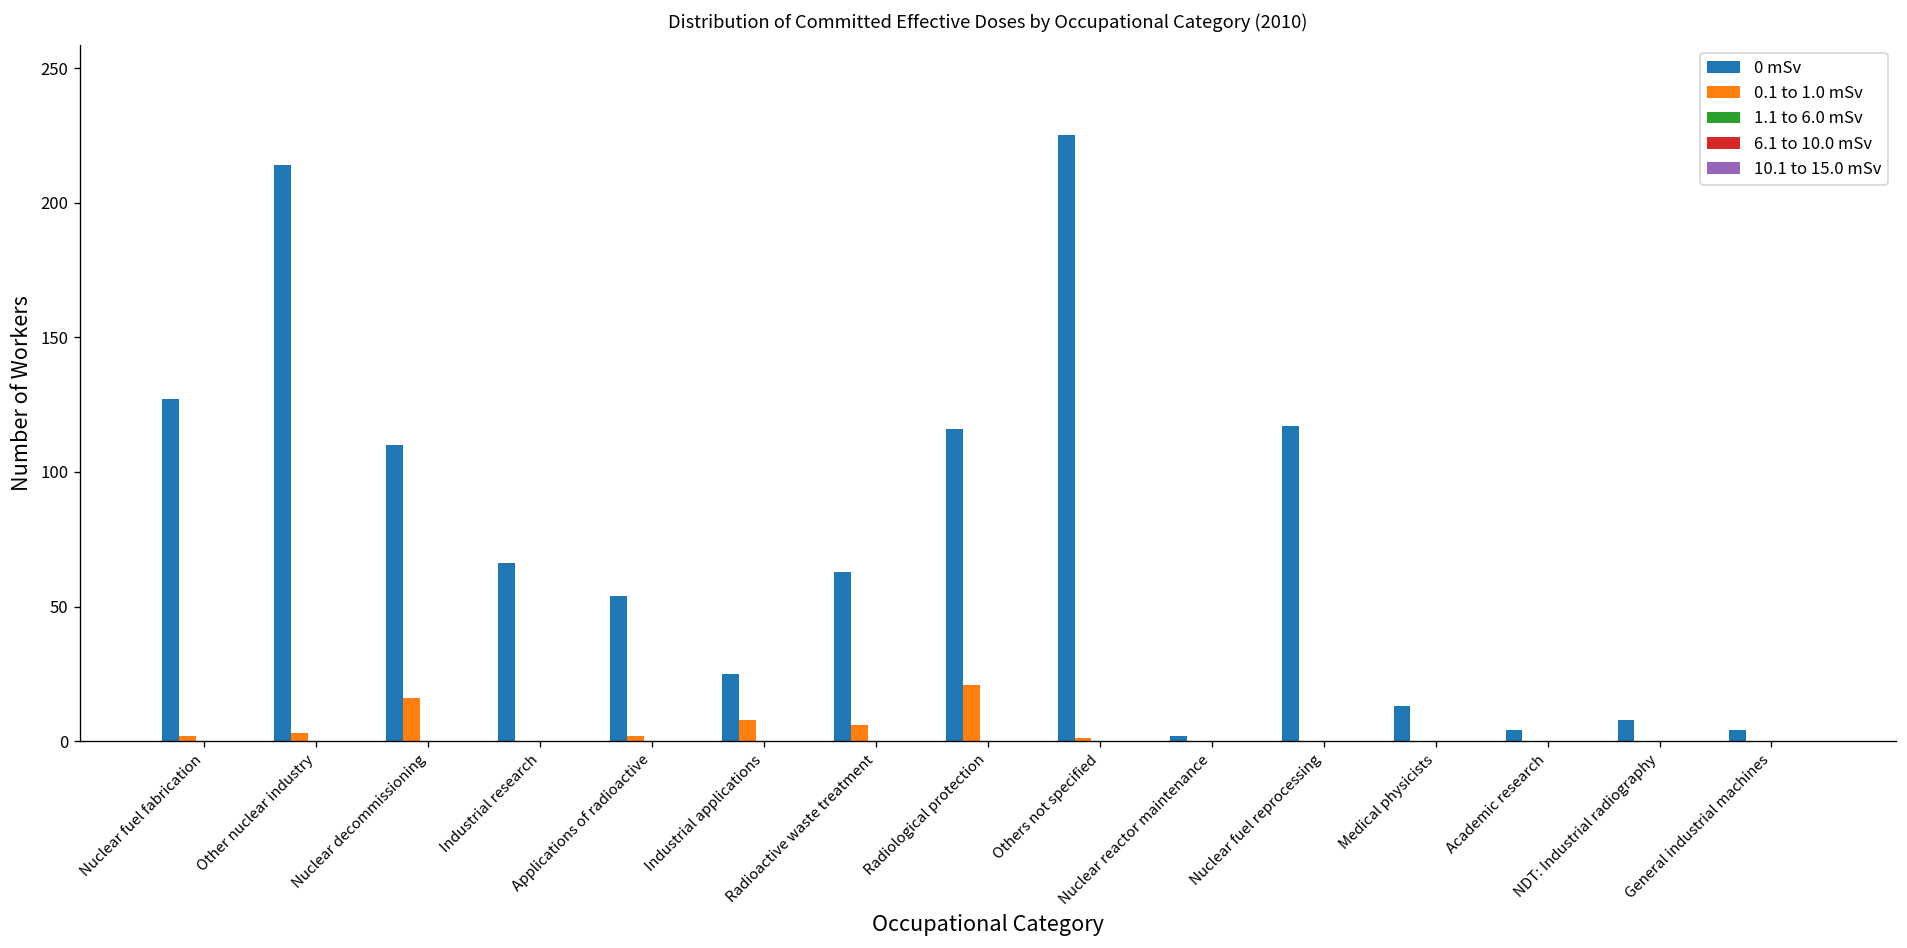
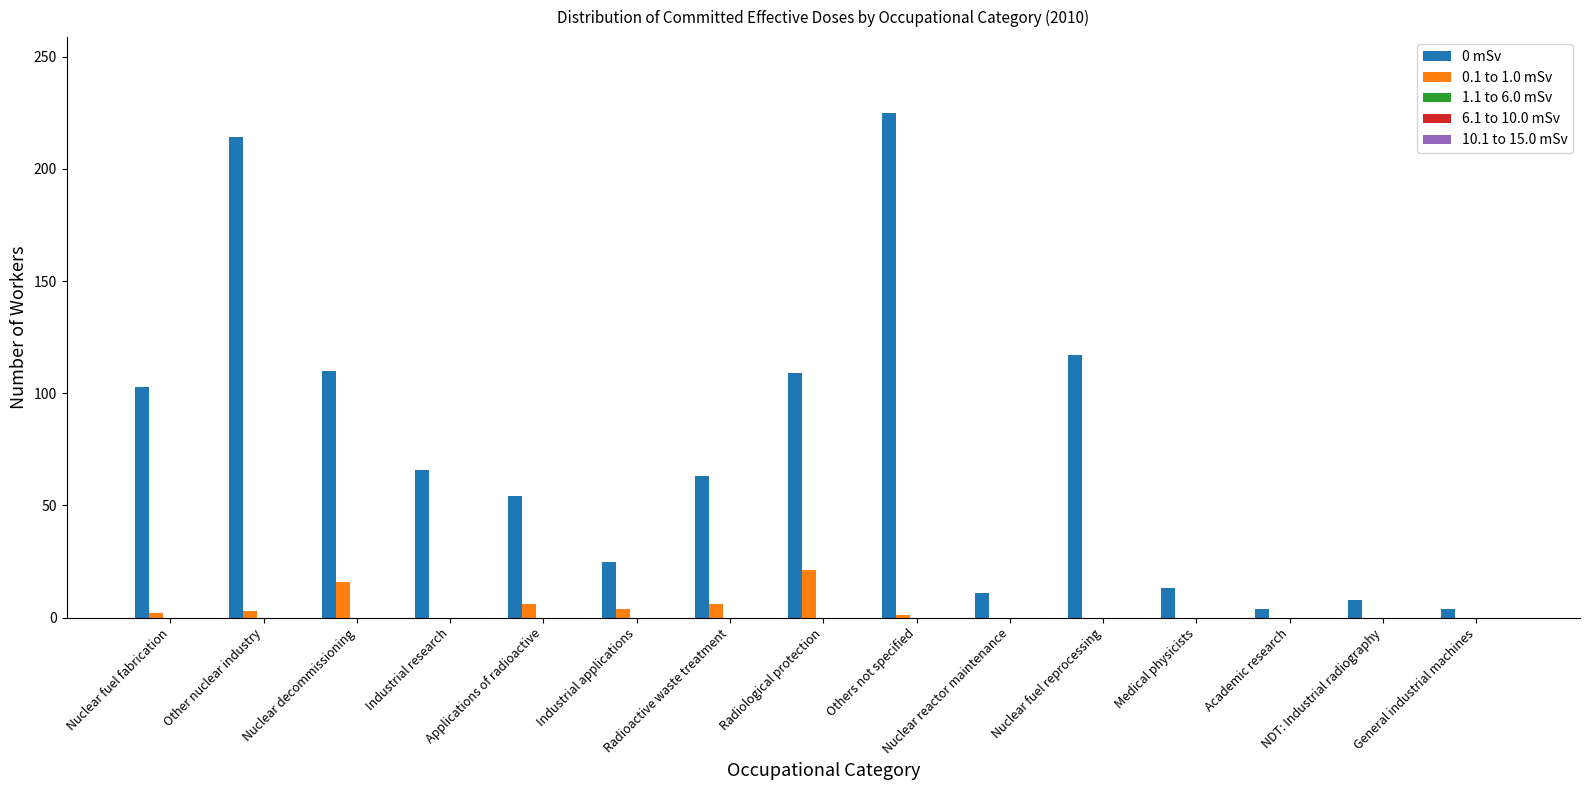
0 mSv, Nuclear fuel fabrication: 127 -> 103
0.1 to 1.0 mSv, Applications of radioactive: 2 -> 6
0.1 to 1.0 mSv, Industrial applications: 8 -> 4
0 mSv, Radiological protection: 116 -> 109
0 mSv, Nuclear reactor maintenance: 2 -> 11
